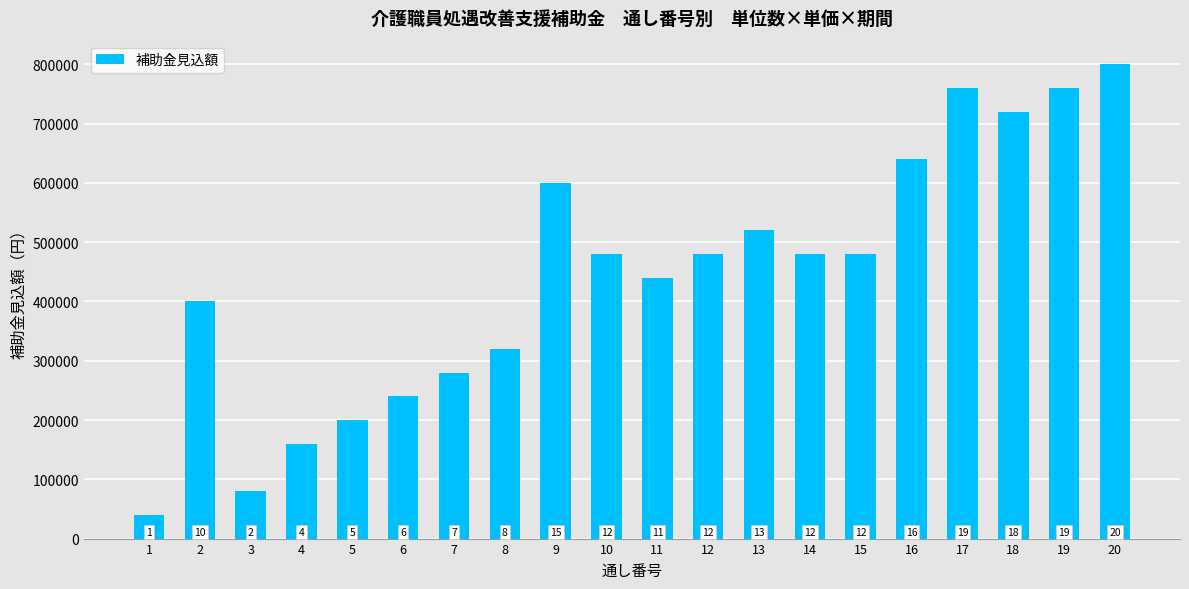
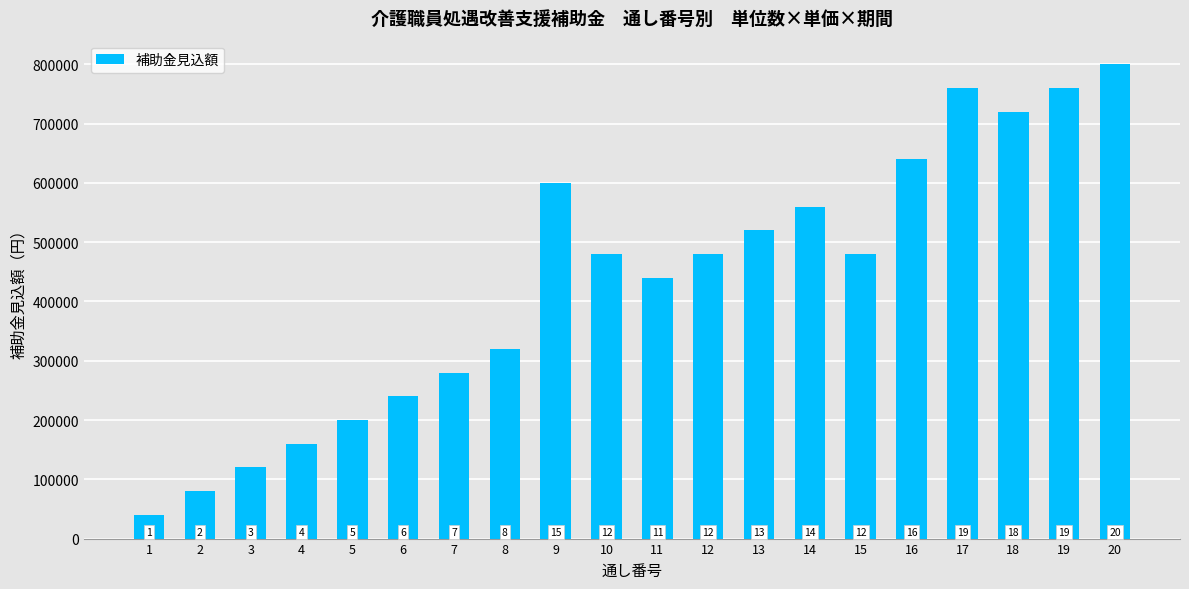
2: 10 -> 2
3: 2 -> 3
14: 12 -> 14
